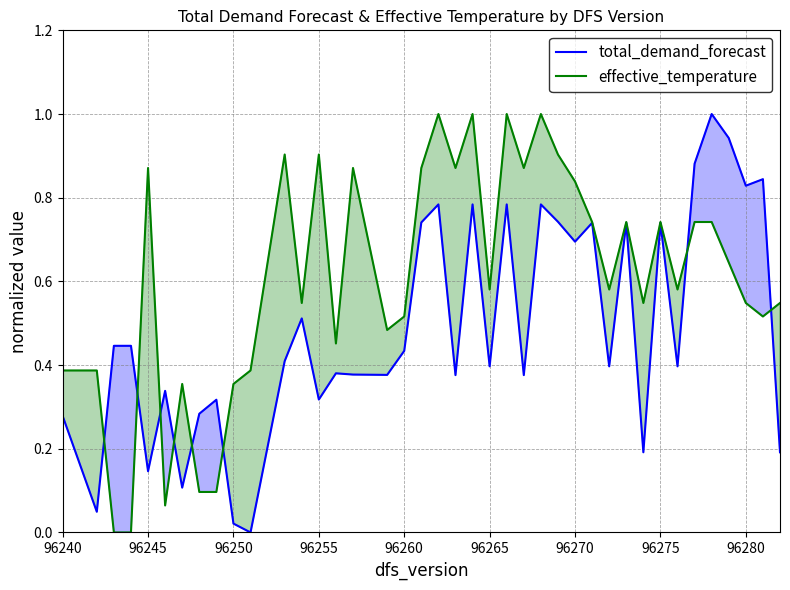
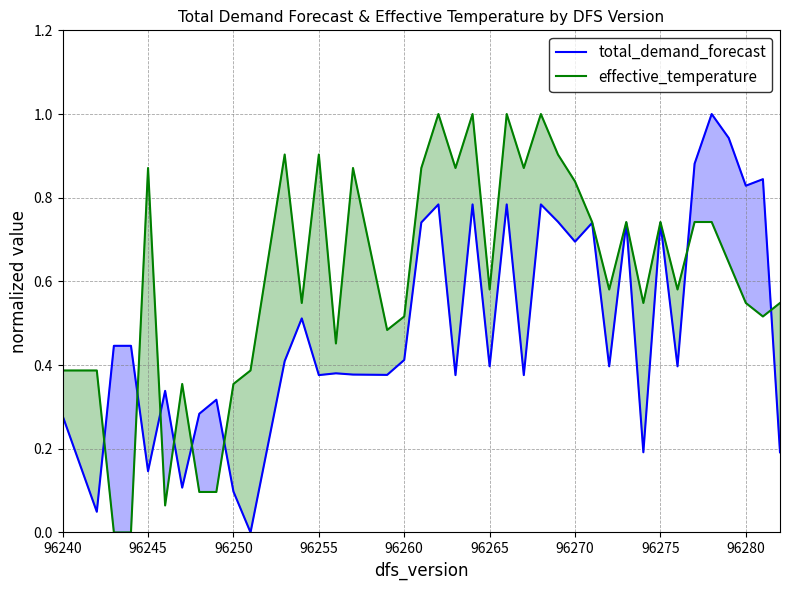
total_demand_forecast, 96250: 0.02 -> 0.10
total_demand_forecast, 96255: 0.32 -> 0.38
total_demand_forecast, 96260: 0.43 -> 0.41
